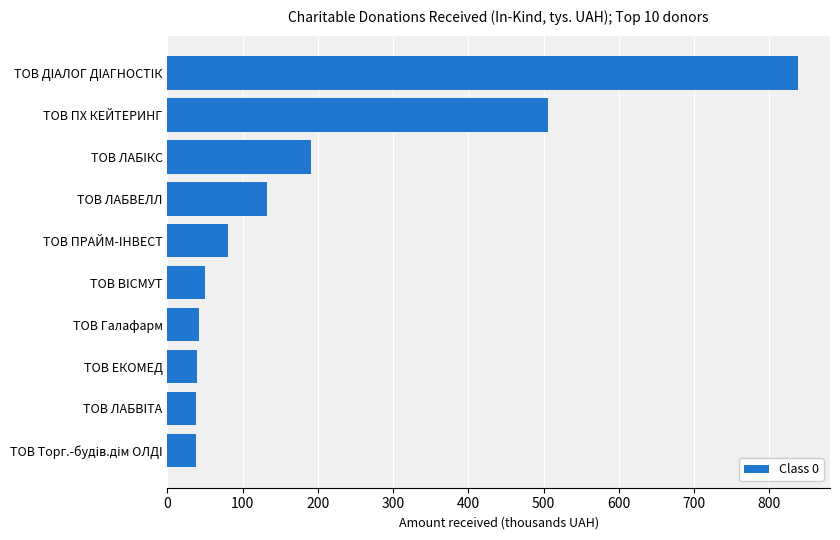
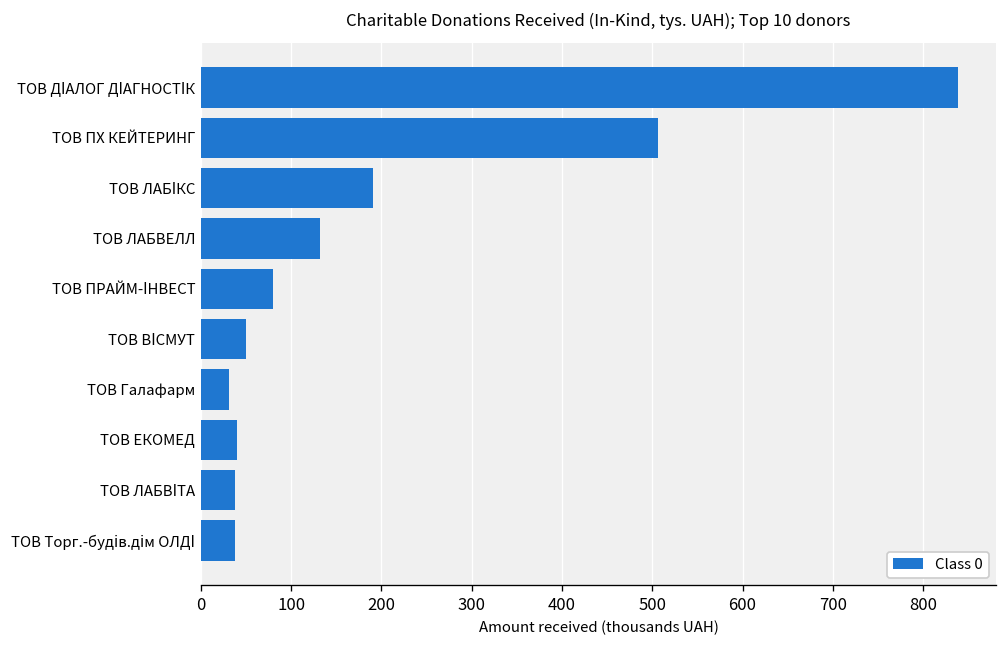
ТОВ Галафарм: 40 -> 30
